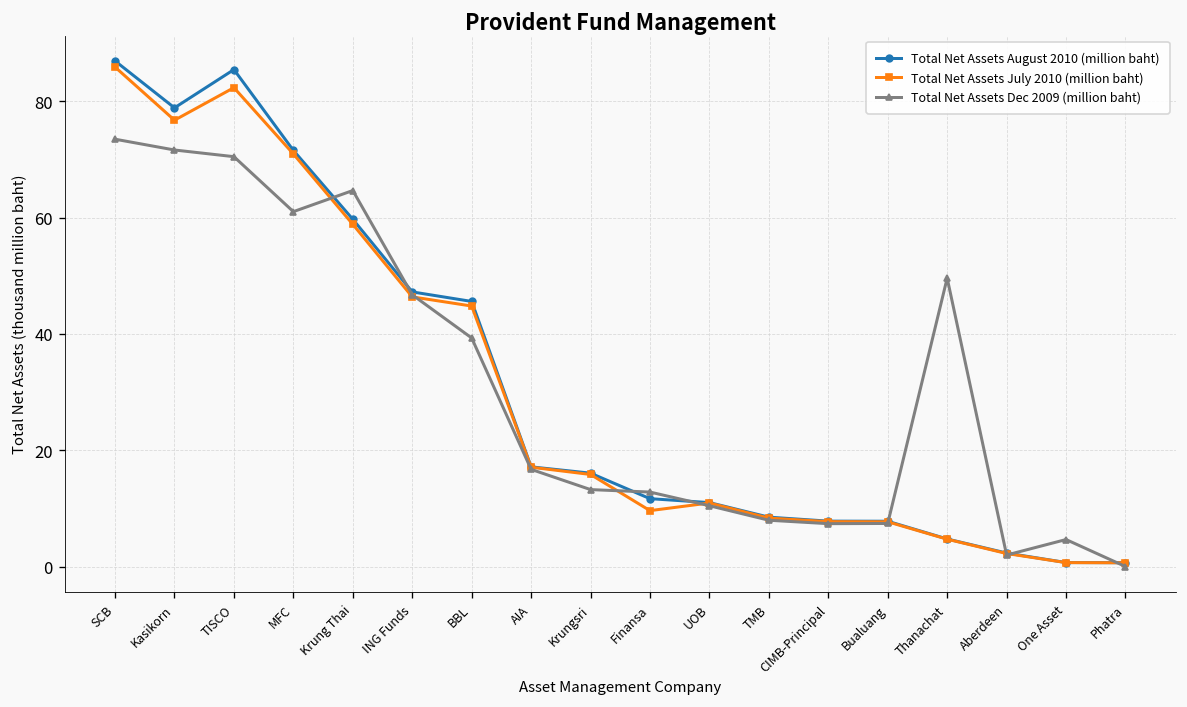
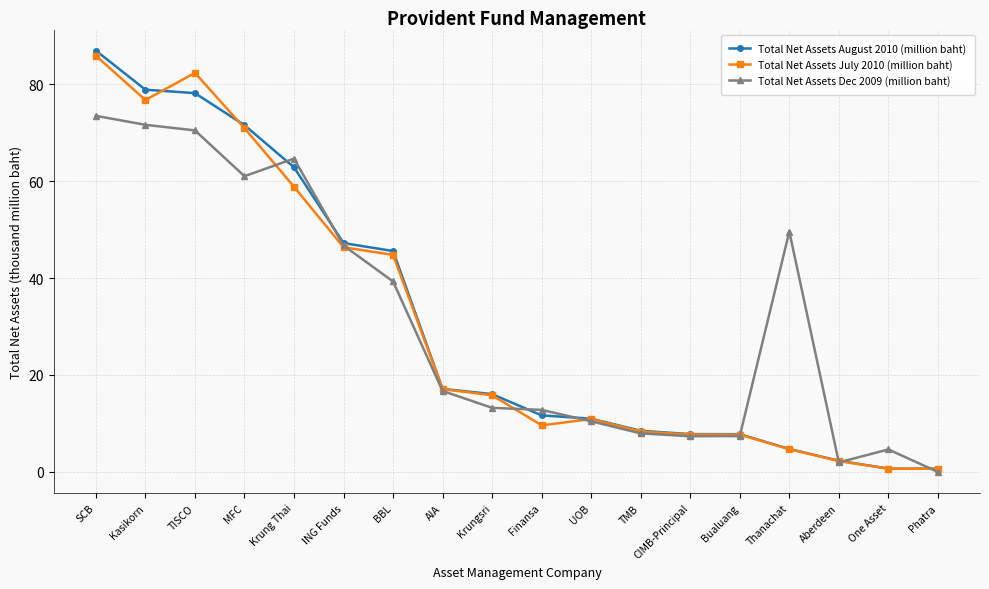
Total Net Assets August 2010 (million baht), TISCO: 85 -> 78
Total Net Assets August 2010 (million baht), Krung Thai: 60 -> 63
